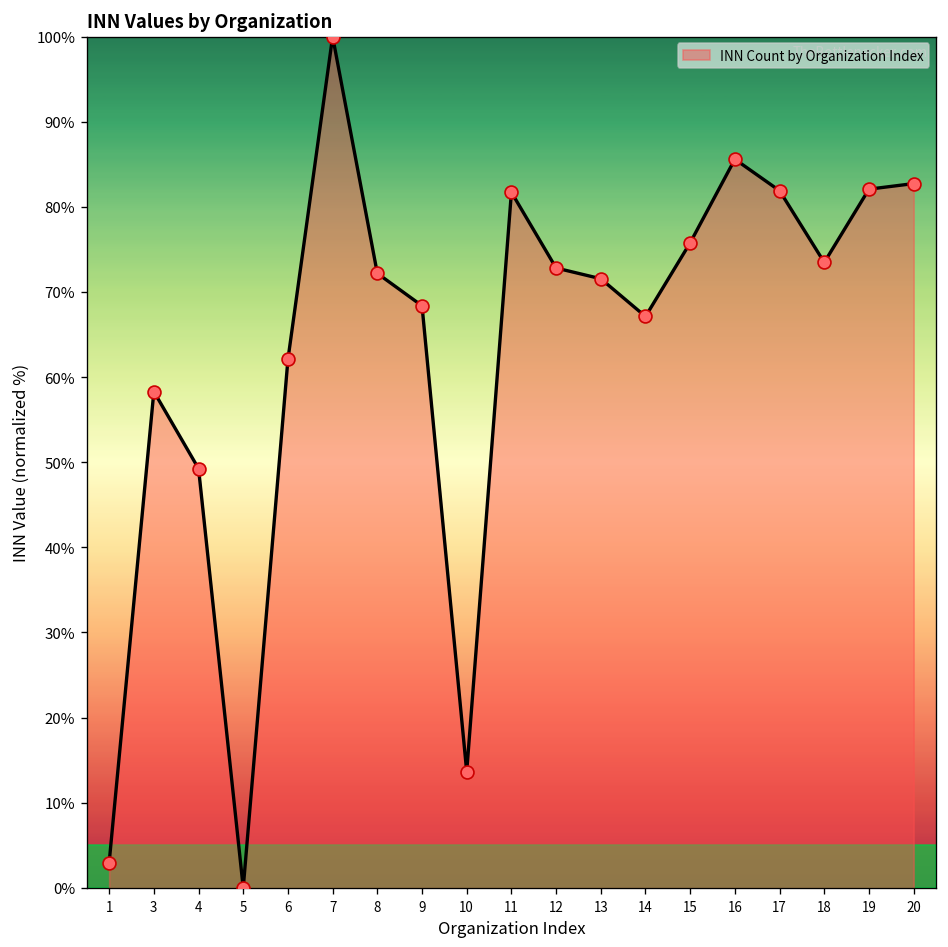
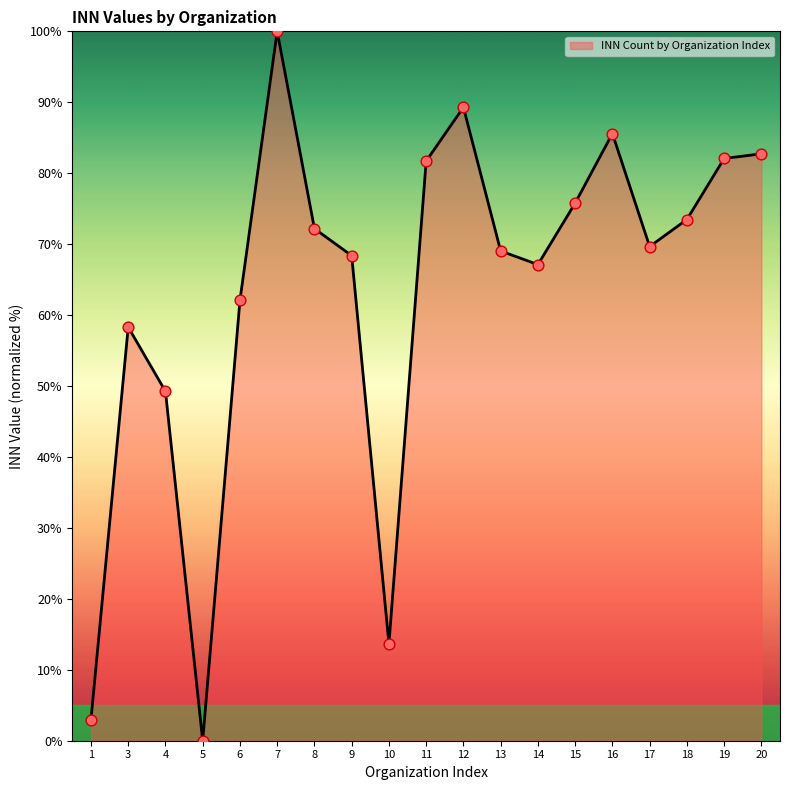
12: 73% -> 89%
13: 72% -> 69%
17: 82% -> 70%
